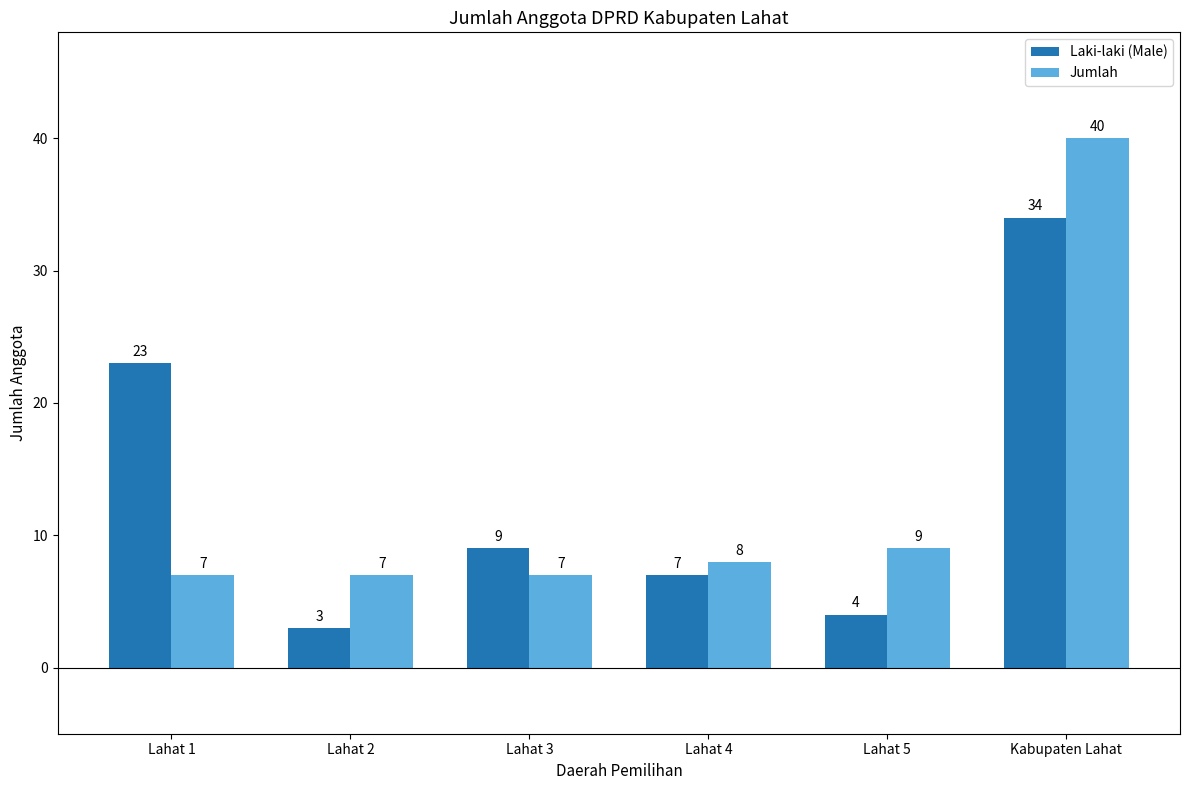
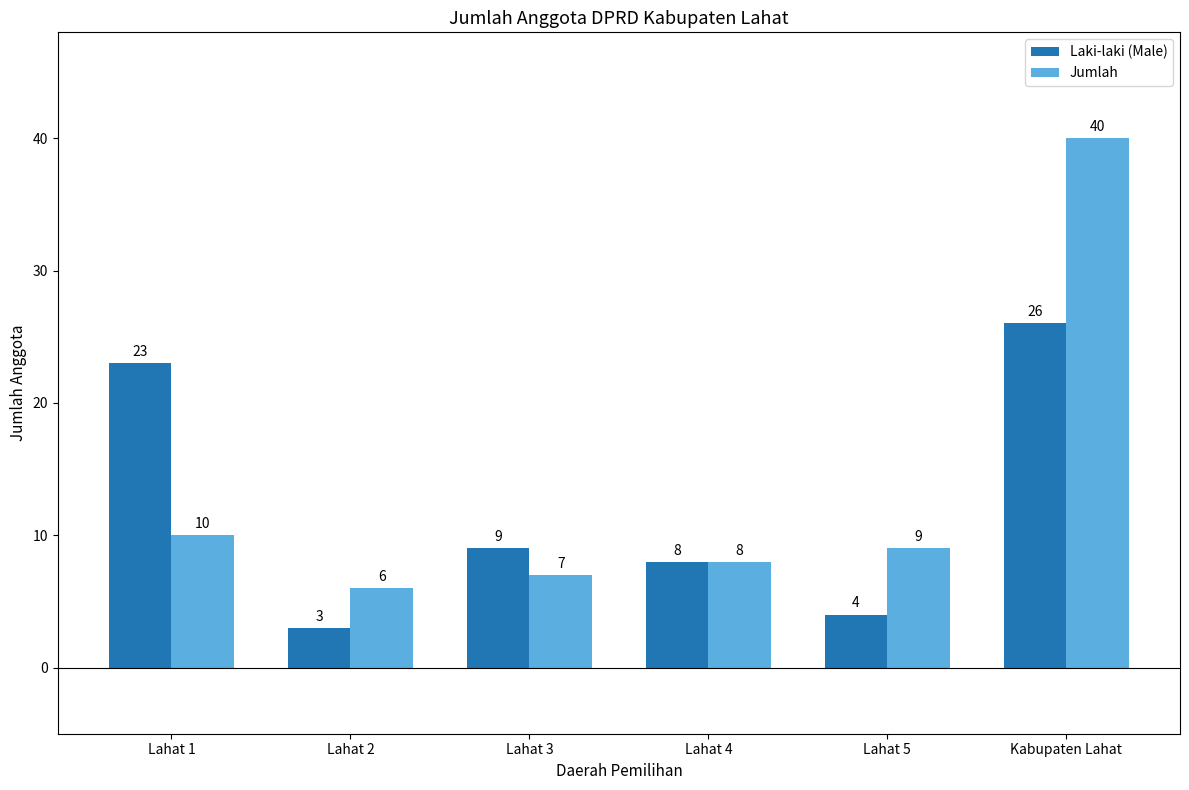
Jumlah, Lahat 1: 7 -> 10
Jumlah, Lahat 2: 7 -> 6
Laki-laki (Male), Lahat 4: 7 -> 8
Laki-laki (Male), Kabupaten Lahat: 34 -> 26
